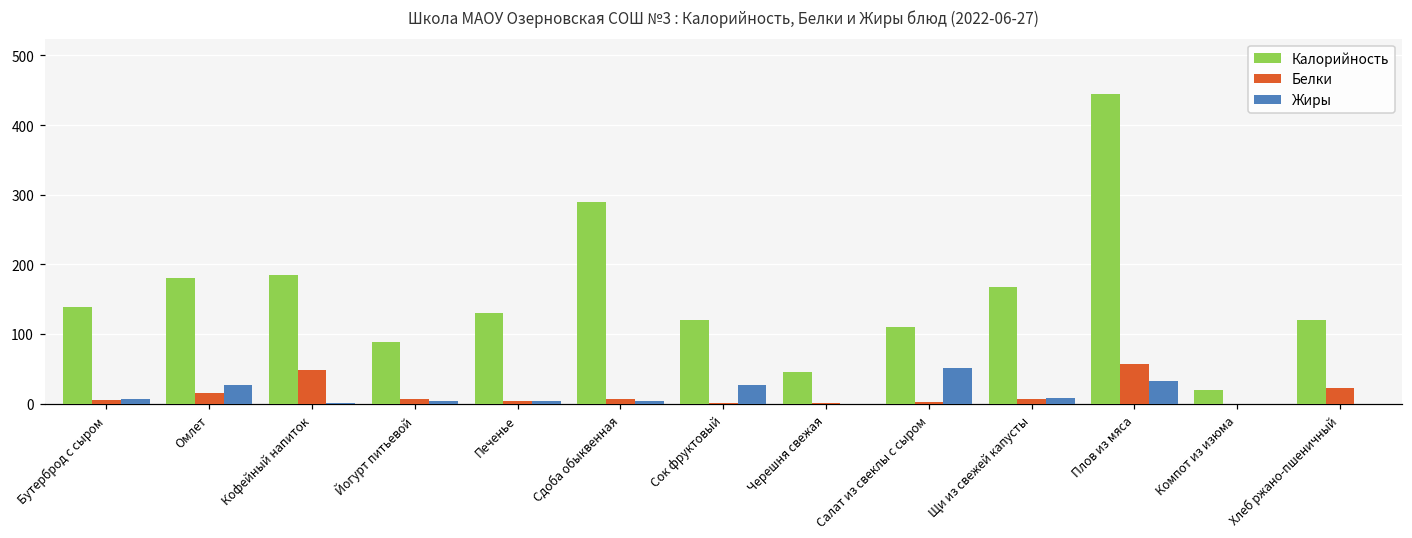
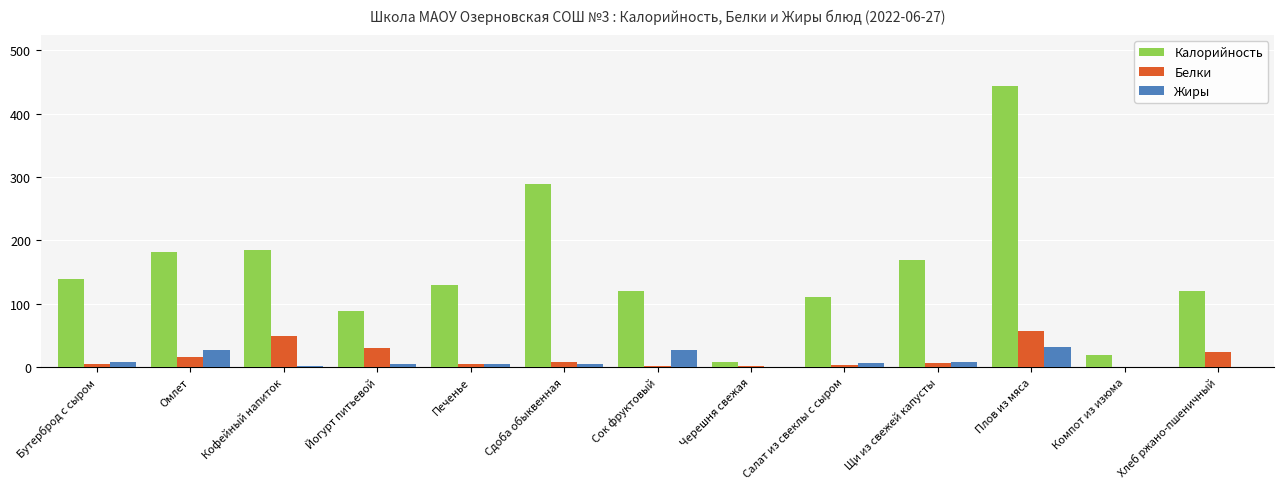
Белки, Йогурт питьевой: 10 -> 30
Калорийность, Черешня свежая: 50 -> 10
Жиры, Салат из свеклы с сыром: 50 -> 10
